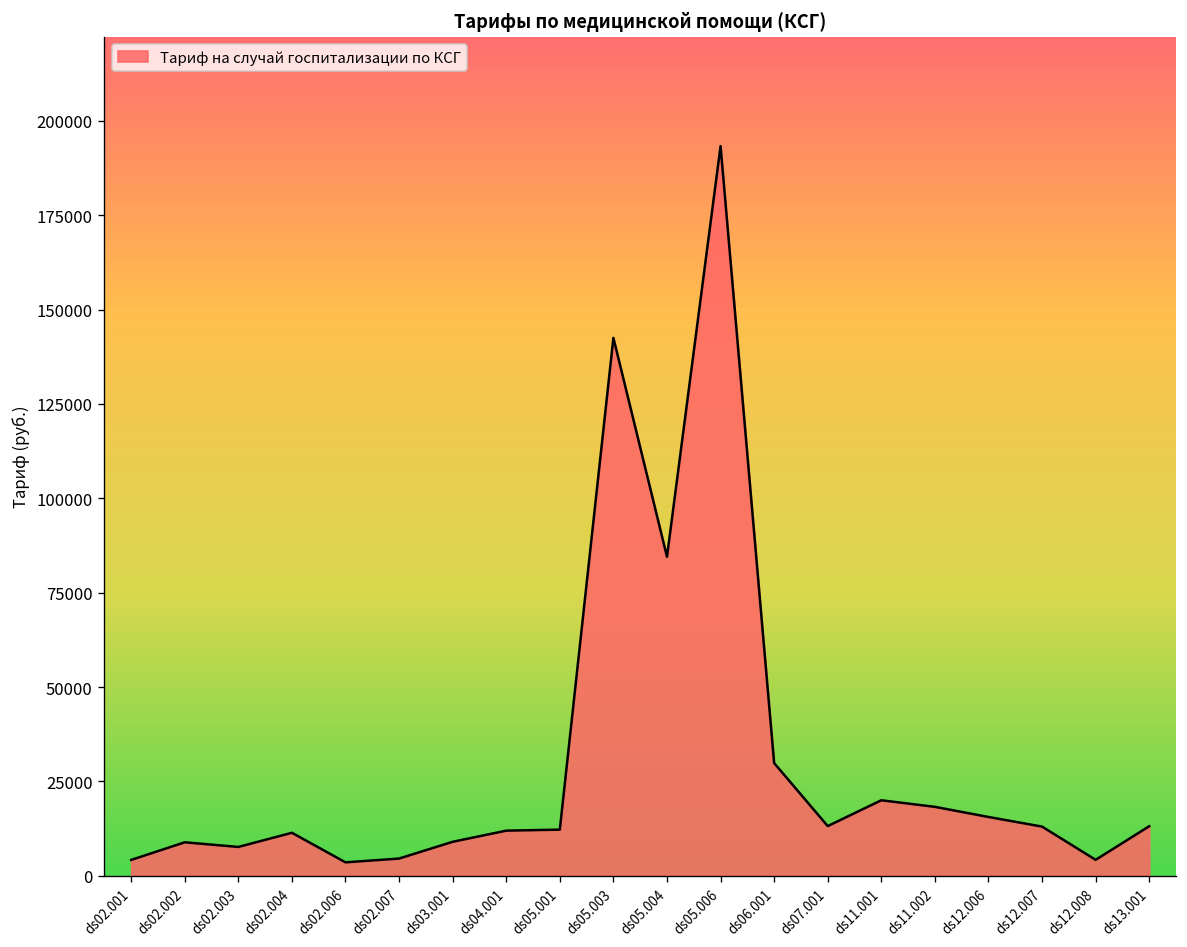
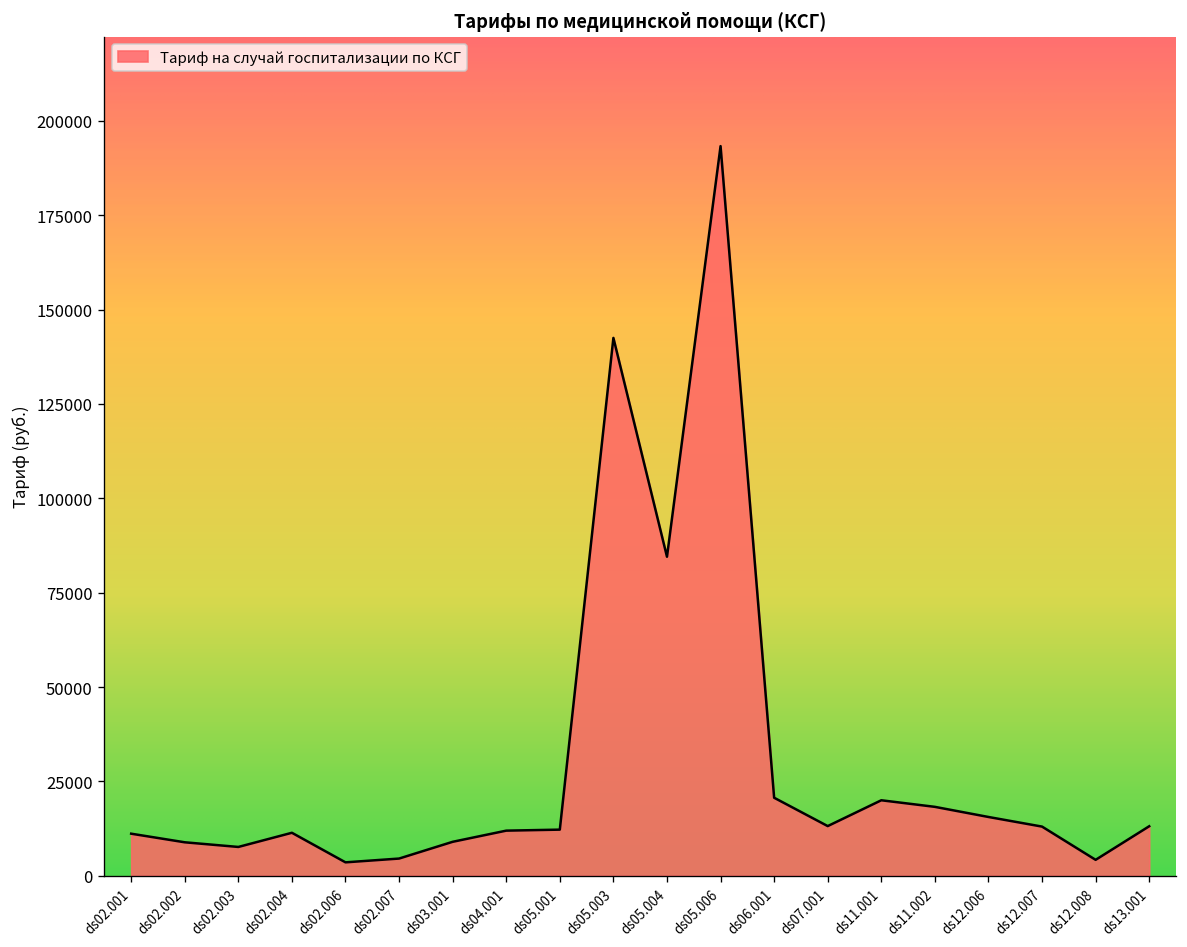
ds02.001: 4000 -> 11000
ds06.001: 30000 -> 21000
